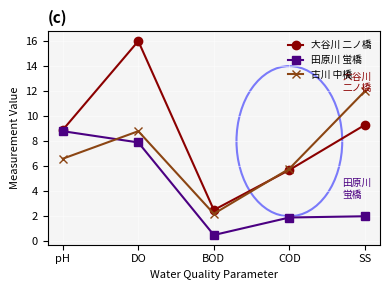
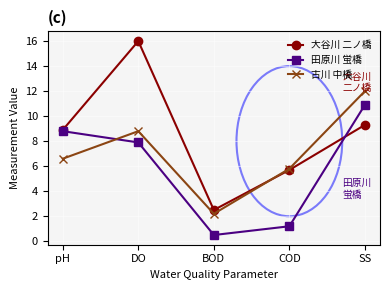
田原川 蛍橋, COD: 1.9 -> 1.2
田原川 蛍橋, SS: 2.0 -> 10.9
